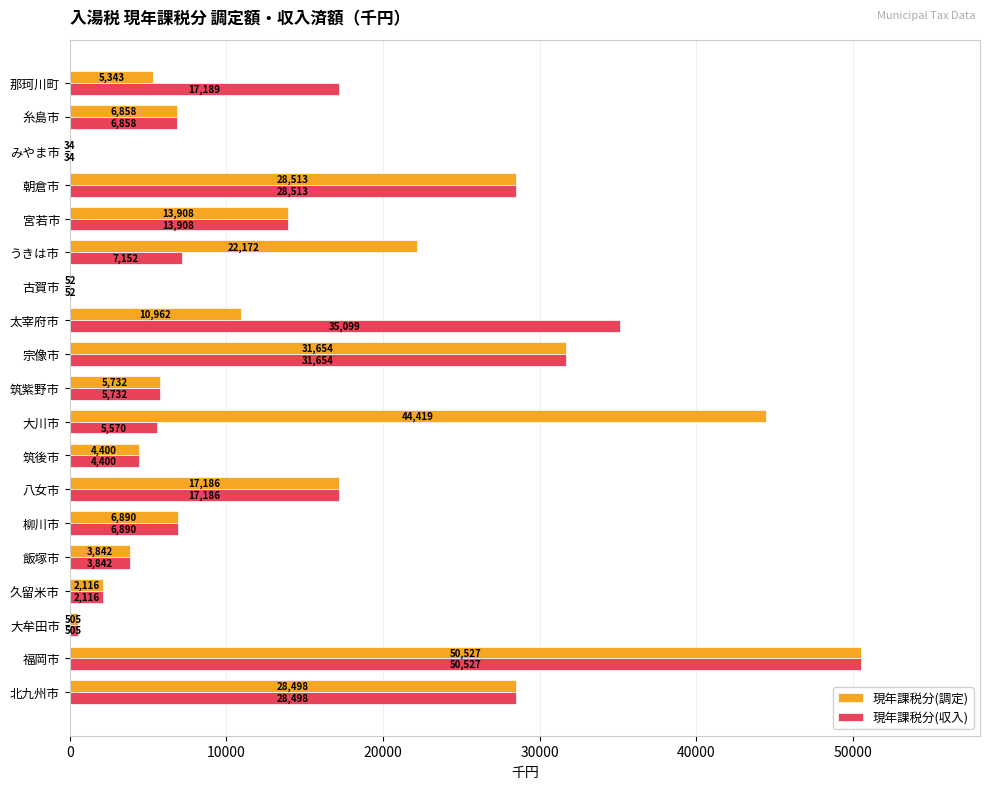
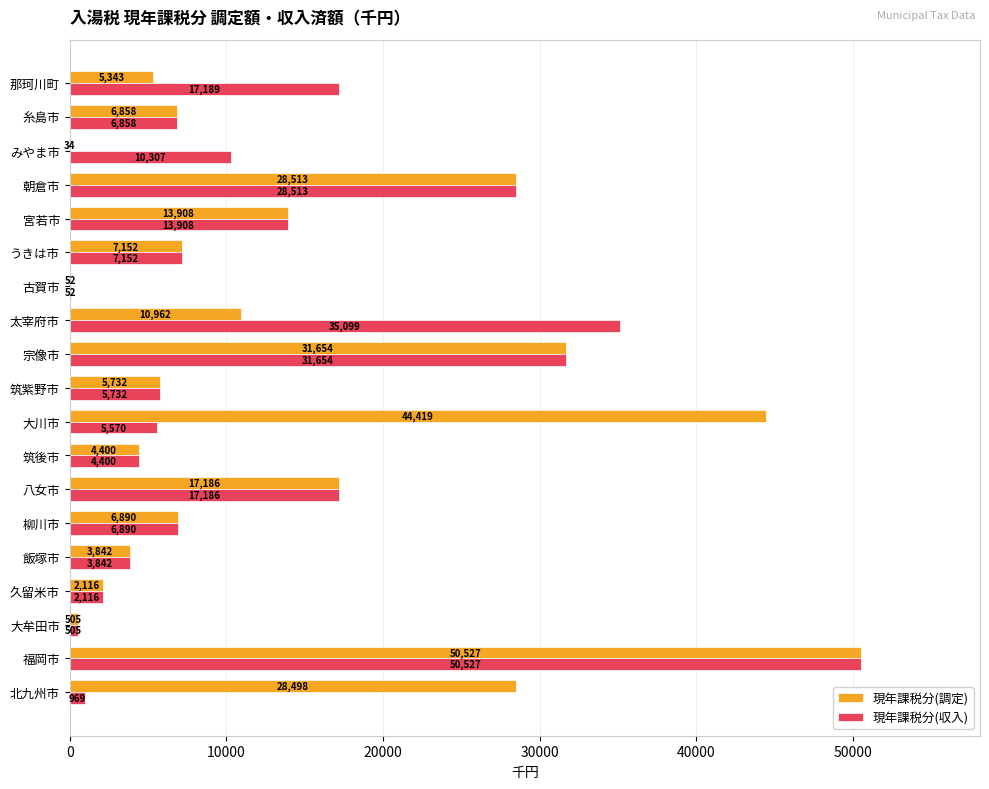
現年課税分(収入), みやま市: 34 -> 10,307
現年課税分(調定), うきは市: 22,172 -> 7,152
現年課税分(収入), 北九州市: 28,498 -> 969
